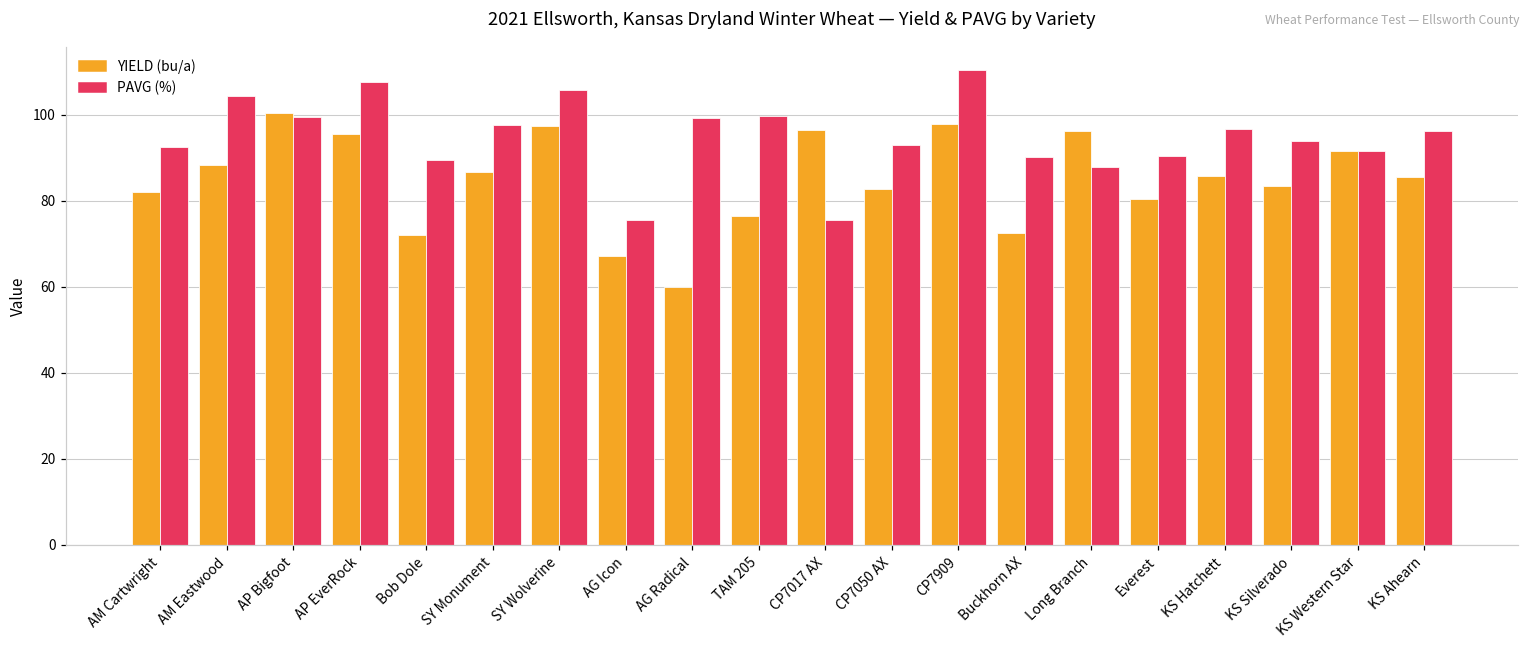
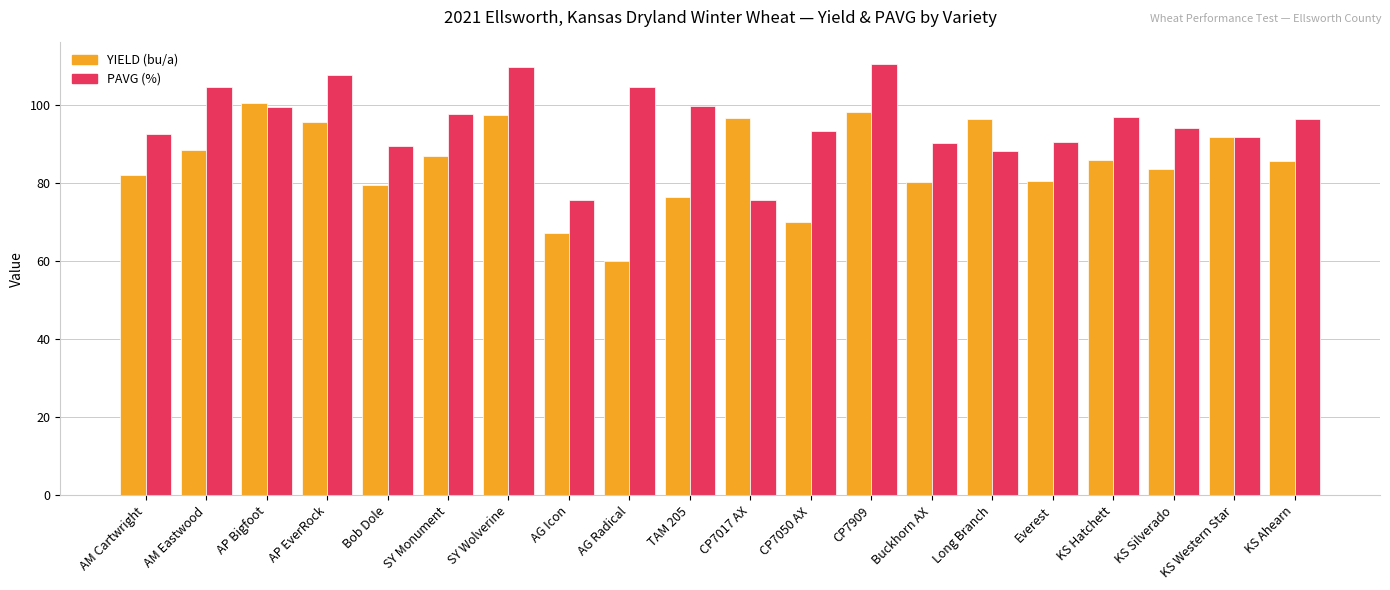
YIELD (bu/a), Bob Dole: 72 -> 79
PAVG (%), SY Wolverine: 106 -> 110
PAVG (%), AG Radical: 99 -> 105
YIELD (bu/a), CP7050 AX: 83 -> 70
YIELD (bu/a), Buckhorn AX: 73 -> 80
